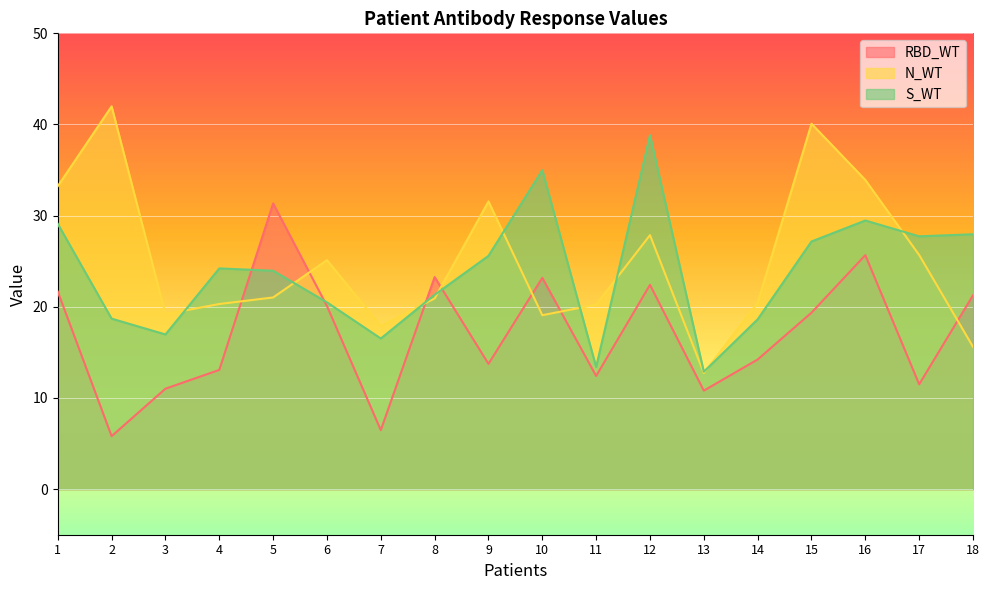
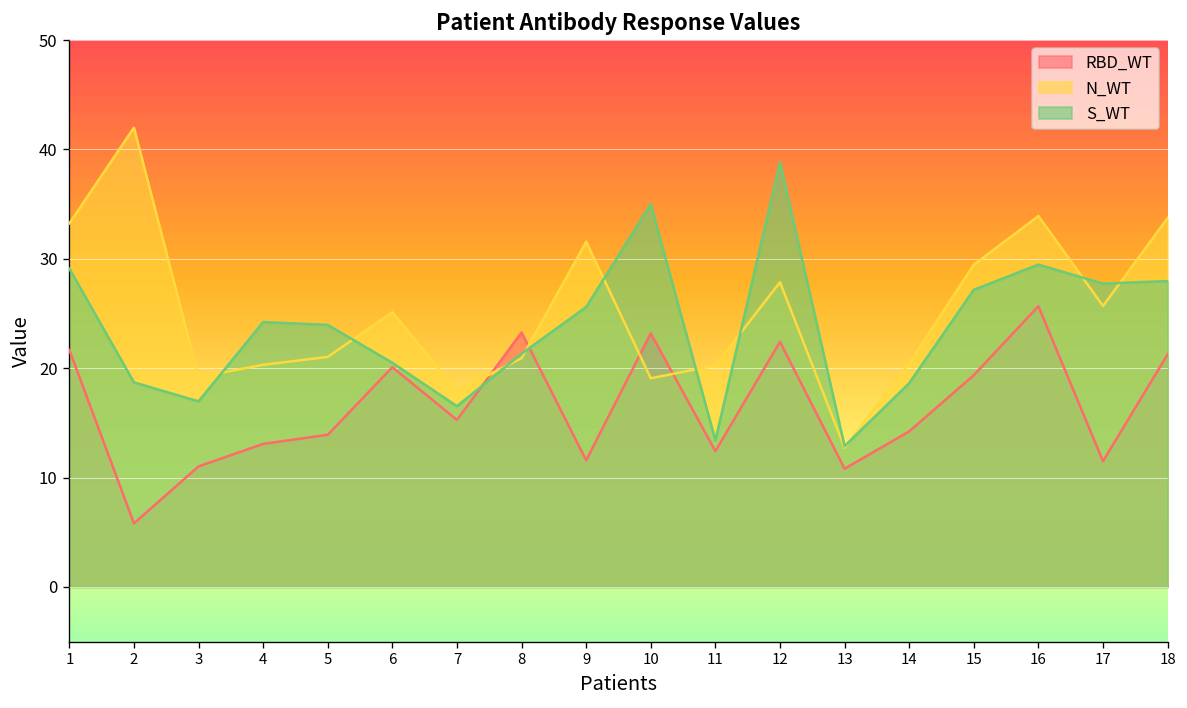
RBD_WT, 5: 31 -> 14
RBD_WT, 7: 6 -> 15
RBD_WT, 9: 14 -> 12
N_WT, 15: 40 -> 29
N_WT, 18: 16 -> 34
